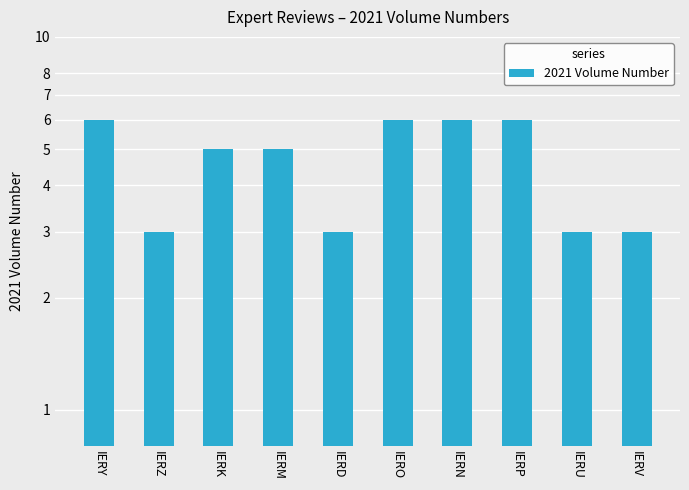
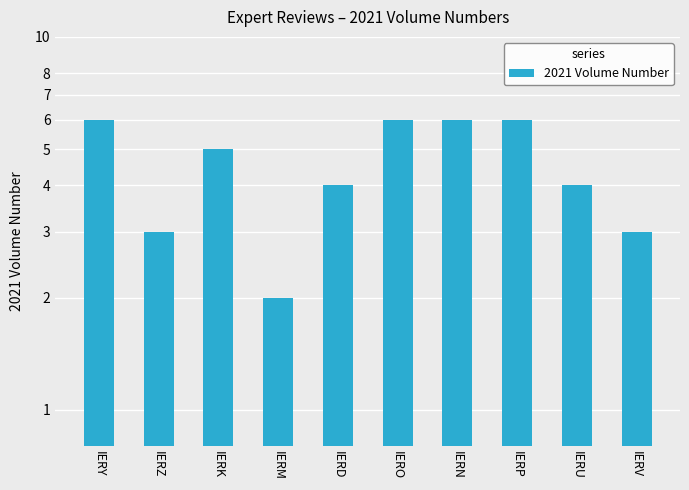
IERM: 5 -> 2
IERD: 3 -> 4
IERU: 3 -> 4
